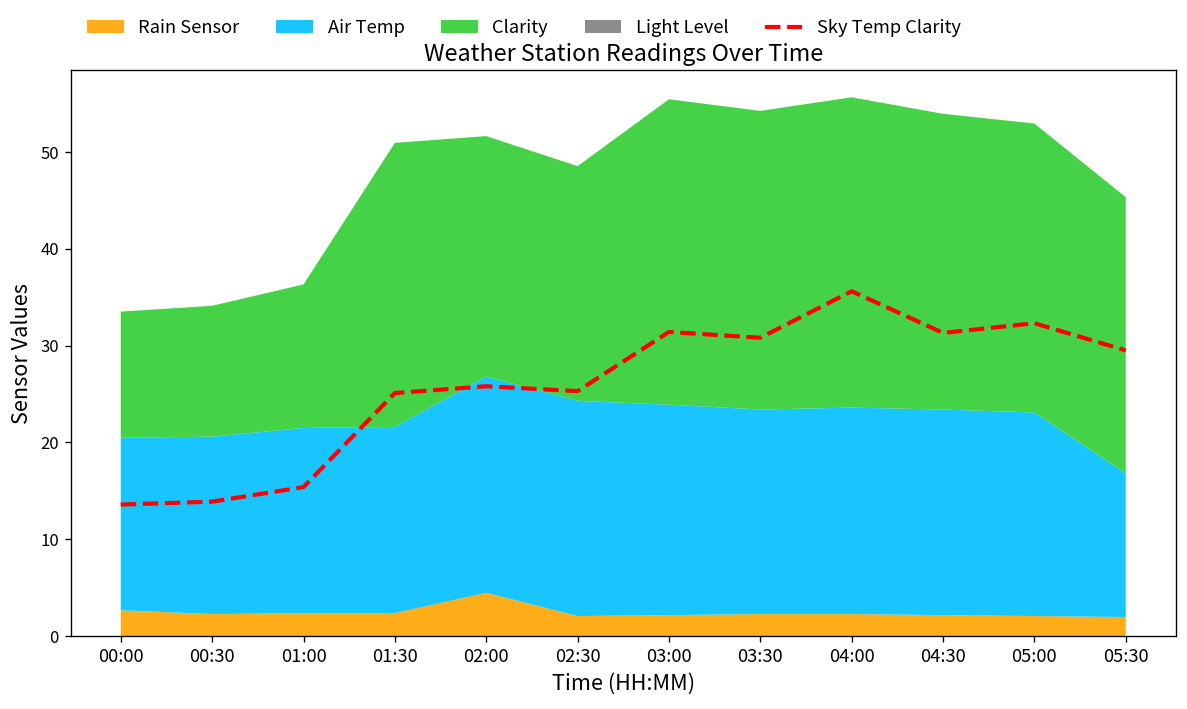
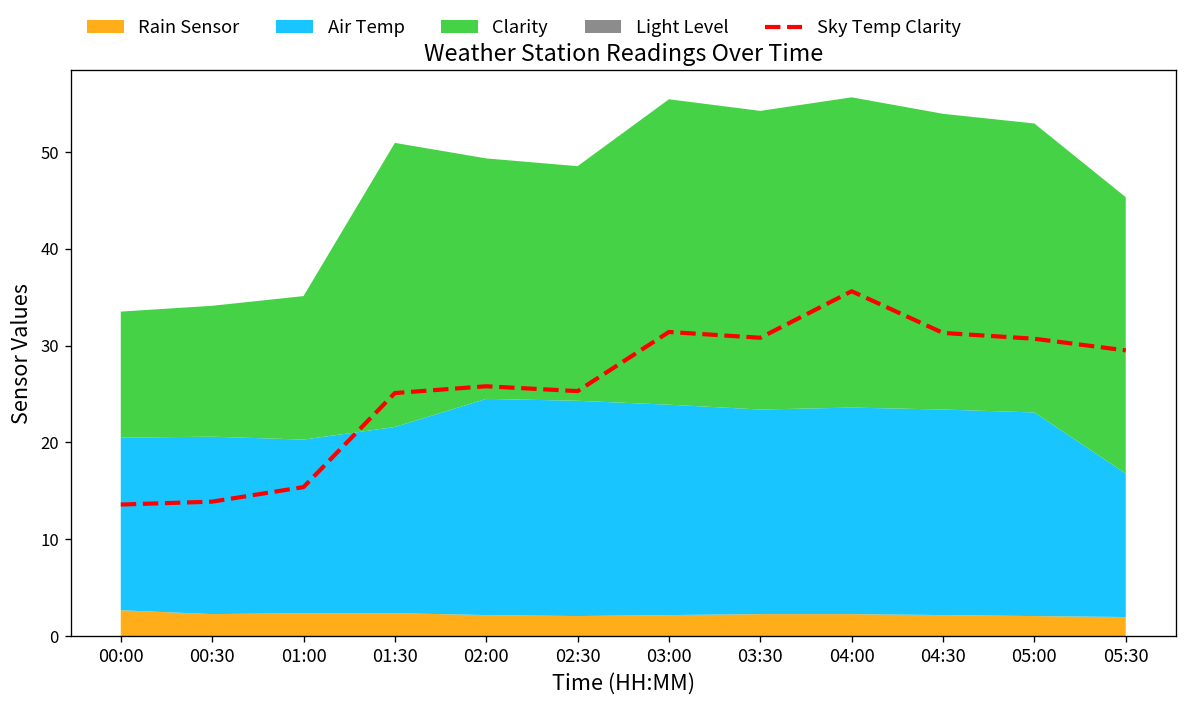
Air Temp, 01:00: 19 -> 18
Rain Sensor, 02:00: 5 -> 2
Sky Temp Clarity, 05:00: 32 -> 31
